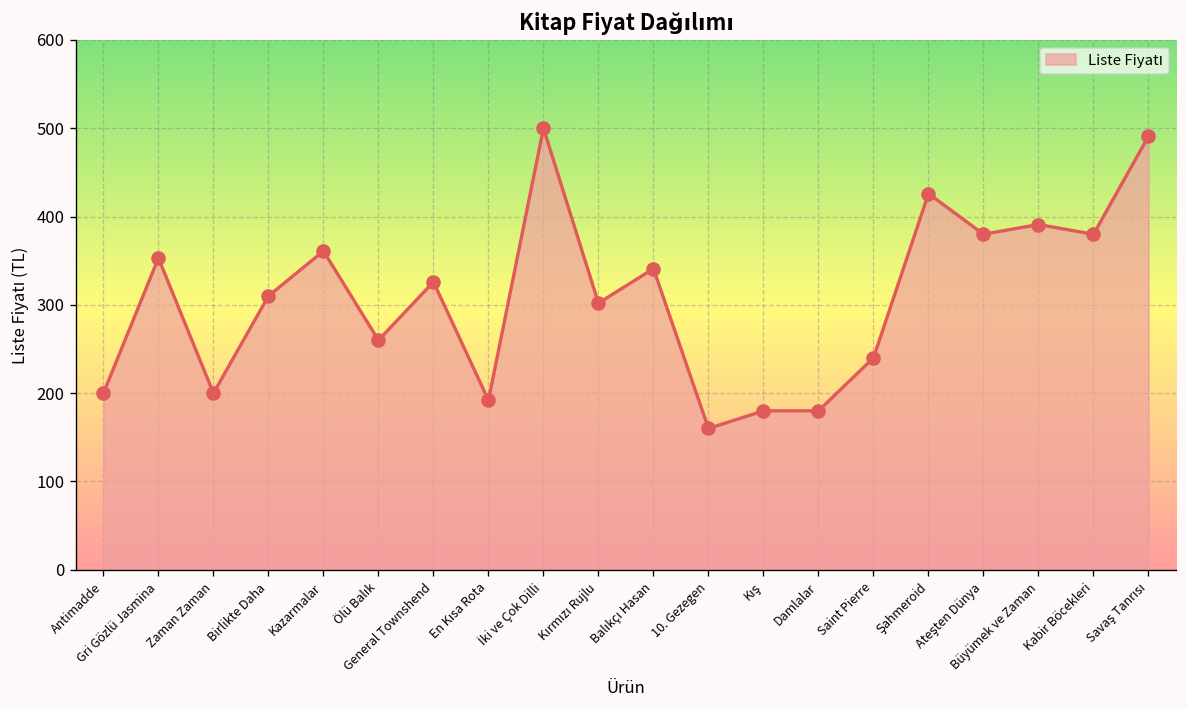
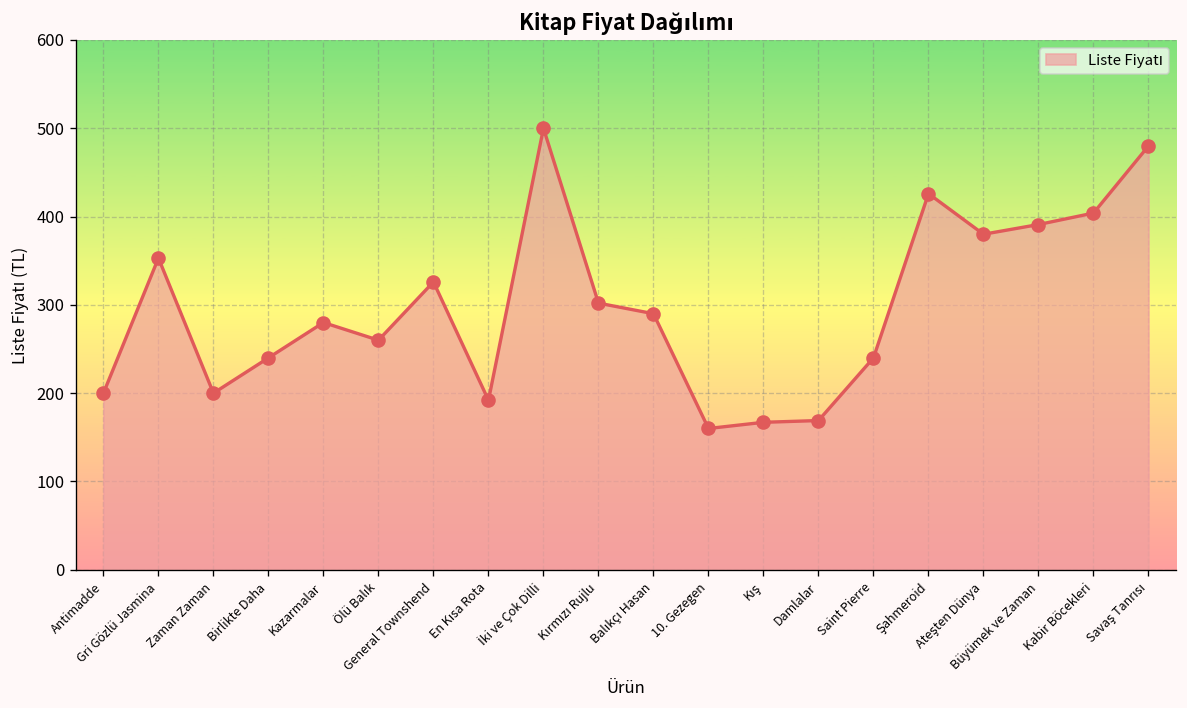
Birlikte Daha: 310 -> 240
Kazarmalar: 360 -> 280
Balıkçı Hasan: 340 -> 290
Kış: 180 -> 170
Damlalar: 180 -> 170
Kabir Böcekleri: 380 -> 400
Savaş Tanrısı: 490 -> 480
